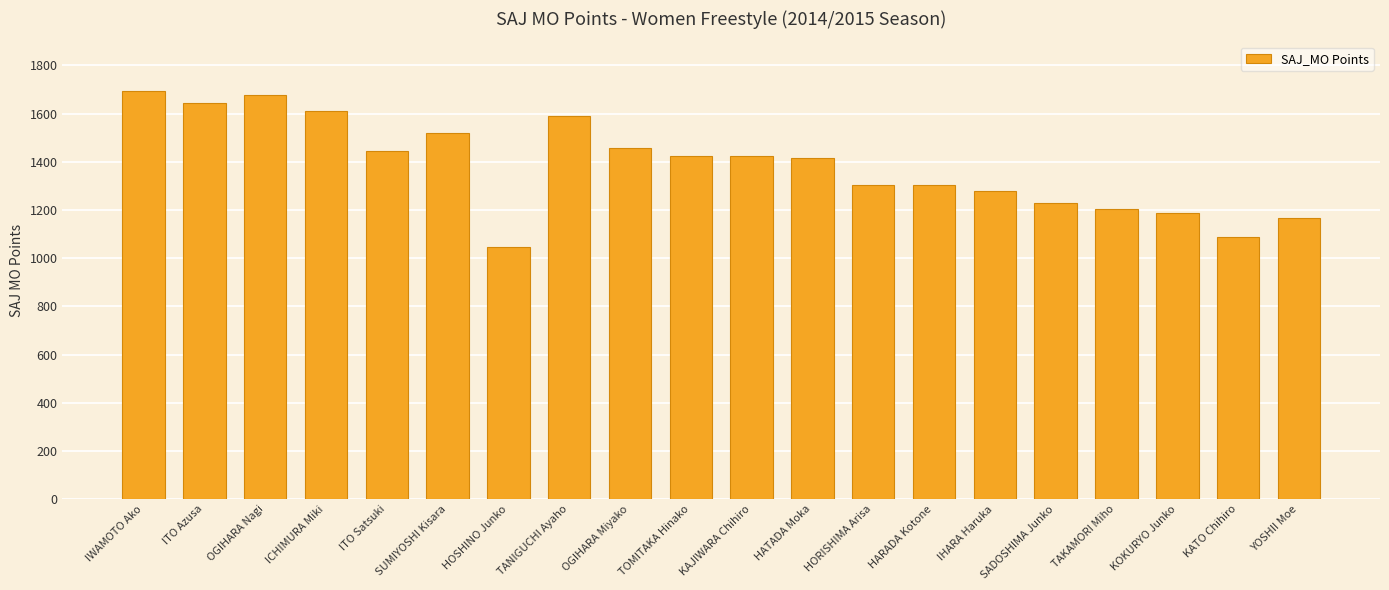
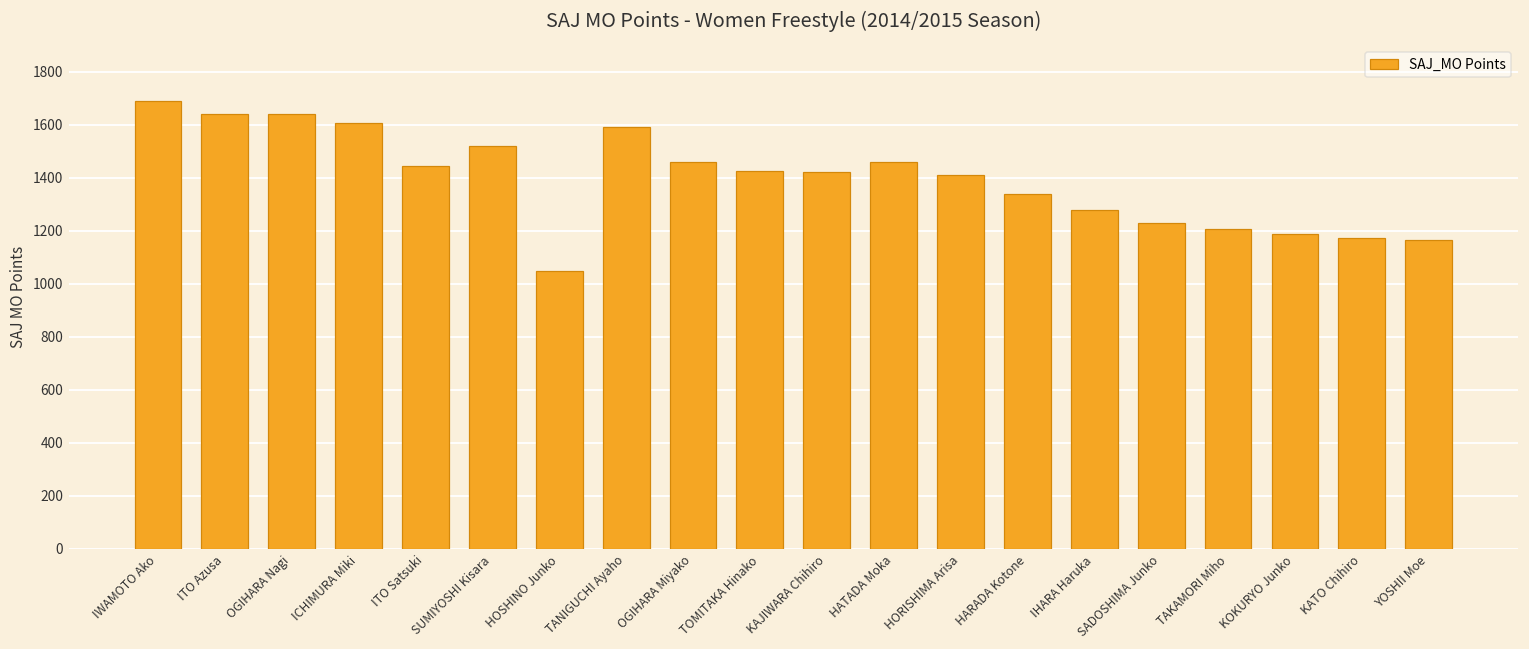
OGIHARA Nagi: 1680 -> 1640
HATADA Moka: 1410 -> 1460
HORISHIMA Arisa: 1300 -> 1410
HARADA Kotone: 1300 -> 1340
KATO Chihiro: 1090 -> 1170
